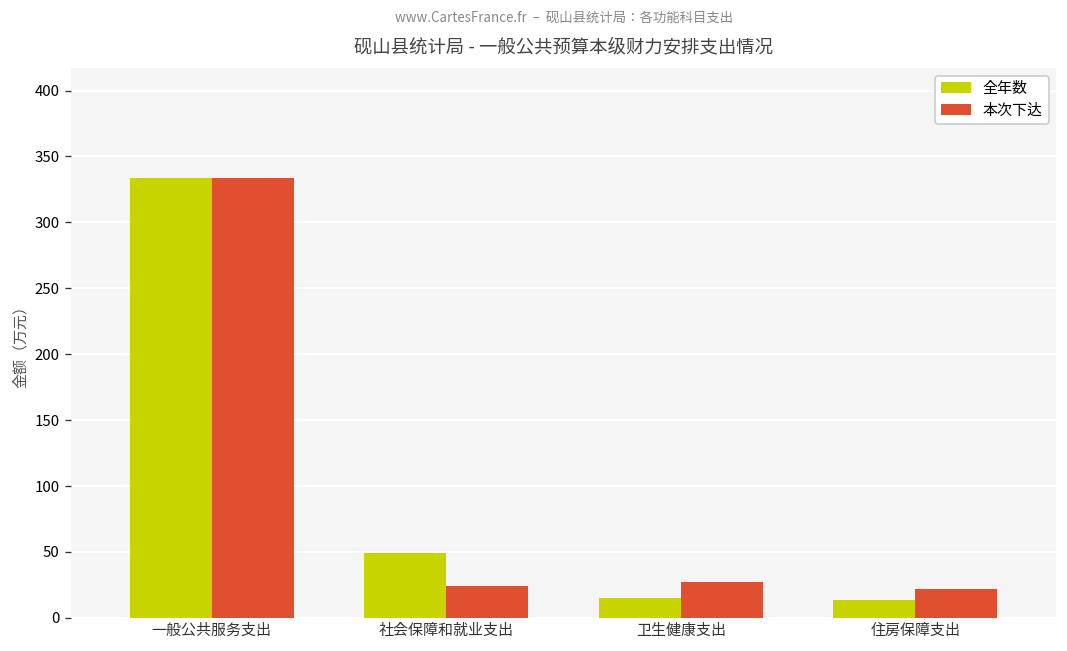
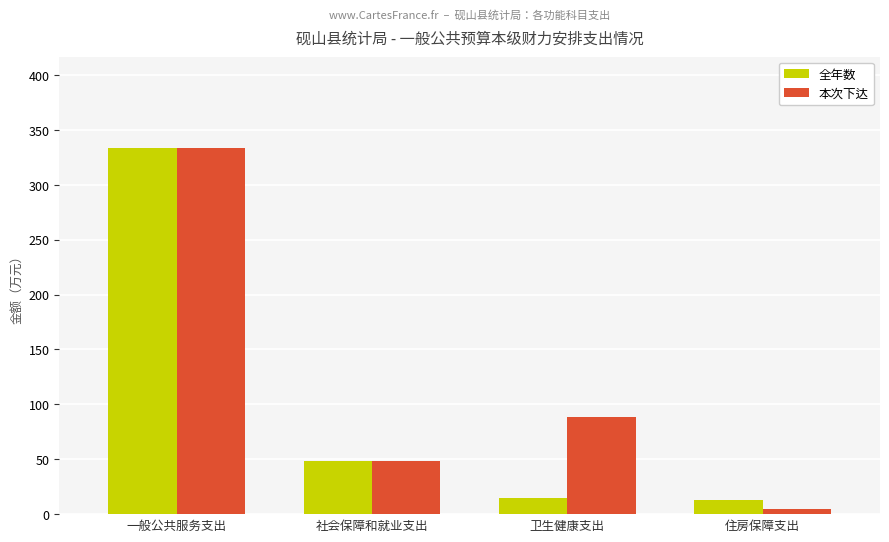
本次下达, 社会保障和就业支出: 24 -> 49
本次下达, 卫生健康支出: 27 -> 88
本次下达, 住房保障支出: 22 -> 5
